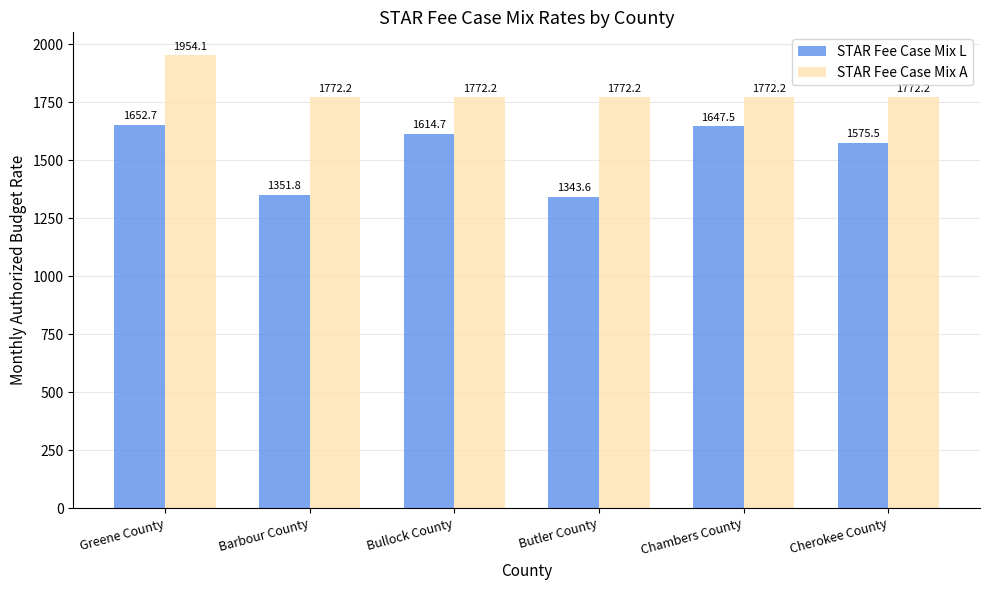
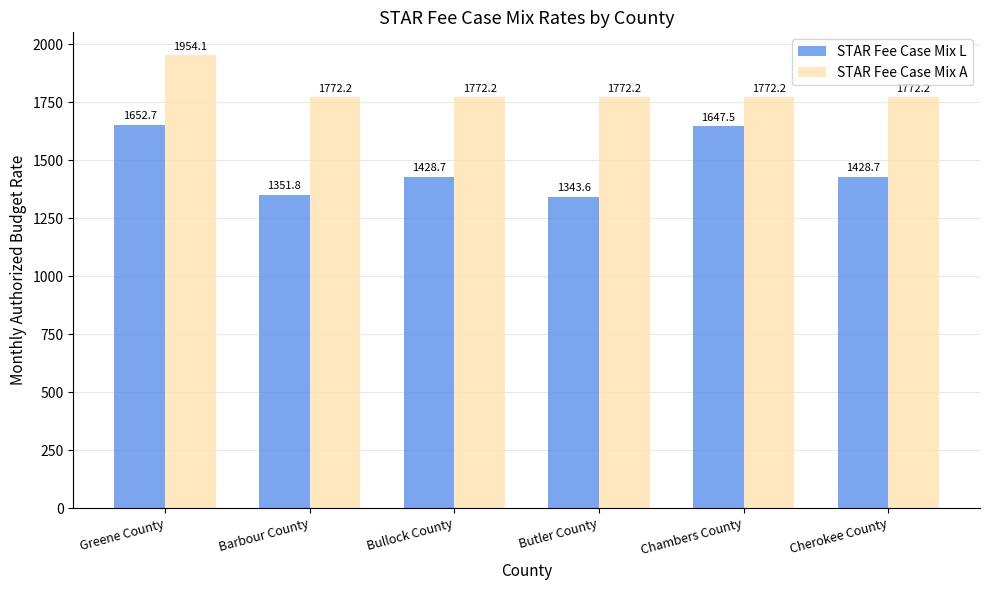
STAR Fee Case Mix L, Bullock County: 1614.7 -> 1428.7
STAR Fee Case Mix L, Cherokee County: 1575.5 -> 1428.7
